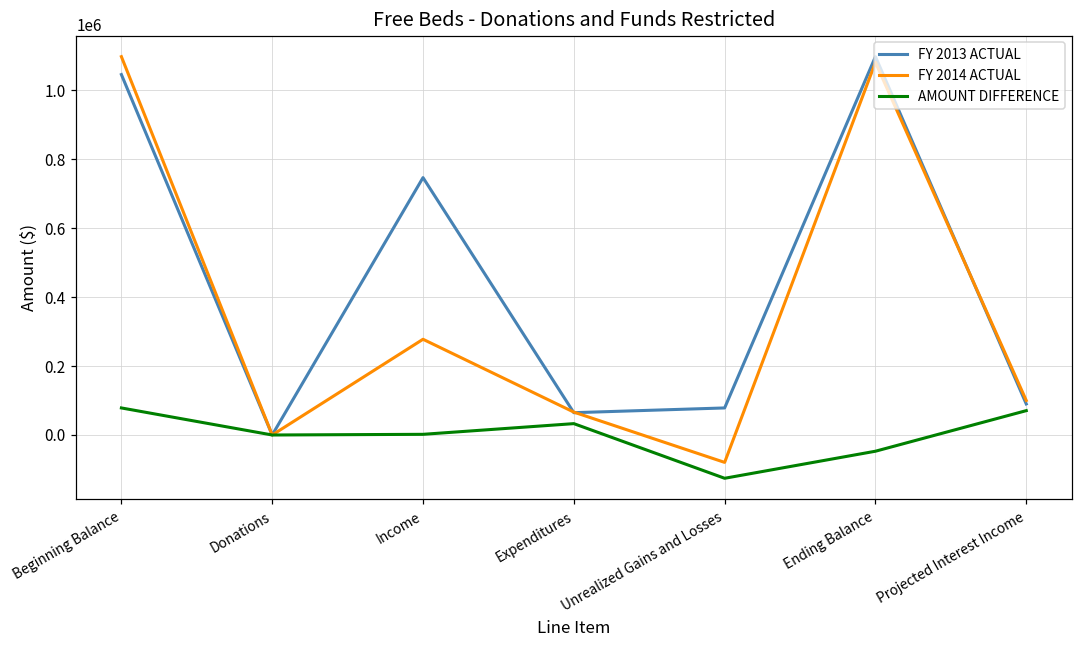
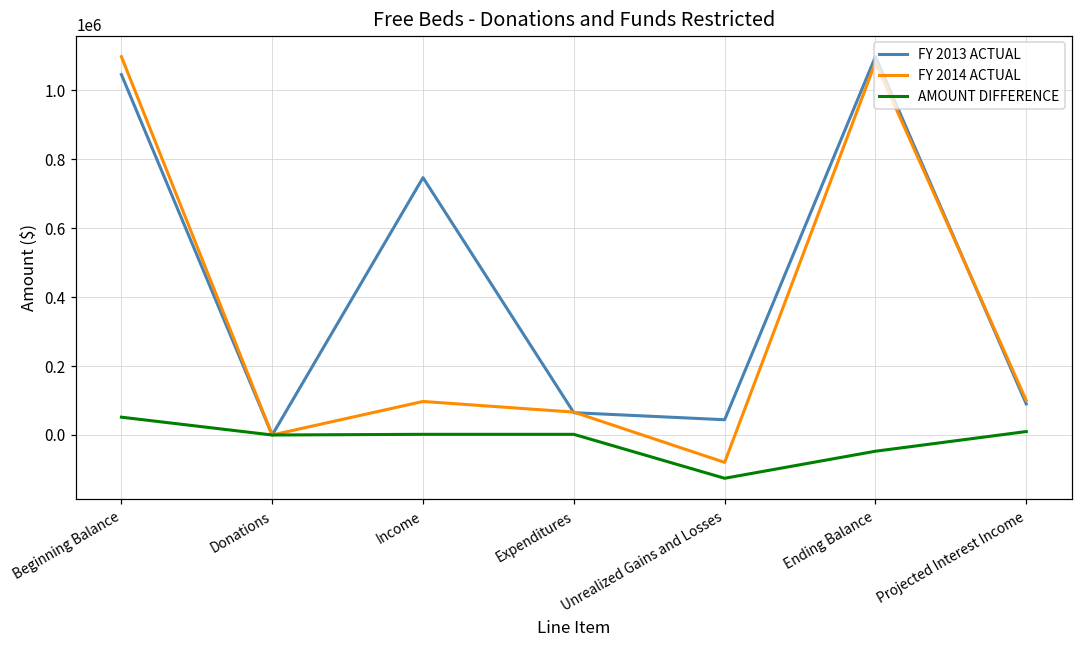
AMOUNT DIFFERENCE, Beginning Balance: 80000 -> 50000
FY 2014 ACTUAL, Income: 280000 -> 100000
AMOUNT DIFFERENCE, Expenditures: 30000 -> 0
FY 2013 ACTUAL, Unrealized Gains and Losses: 80000 -> 40000
AMOUNT DIFFERENCE, Projected Interest Income: 70000 -> 10000
